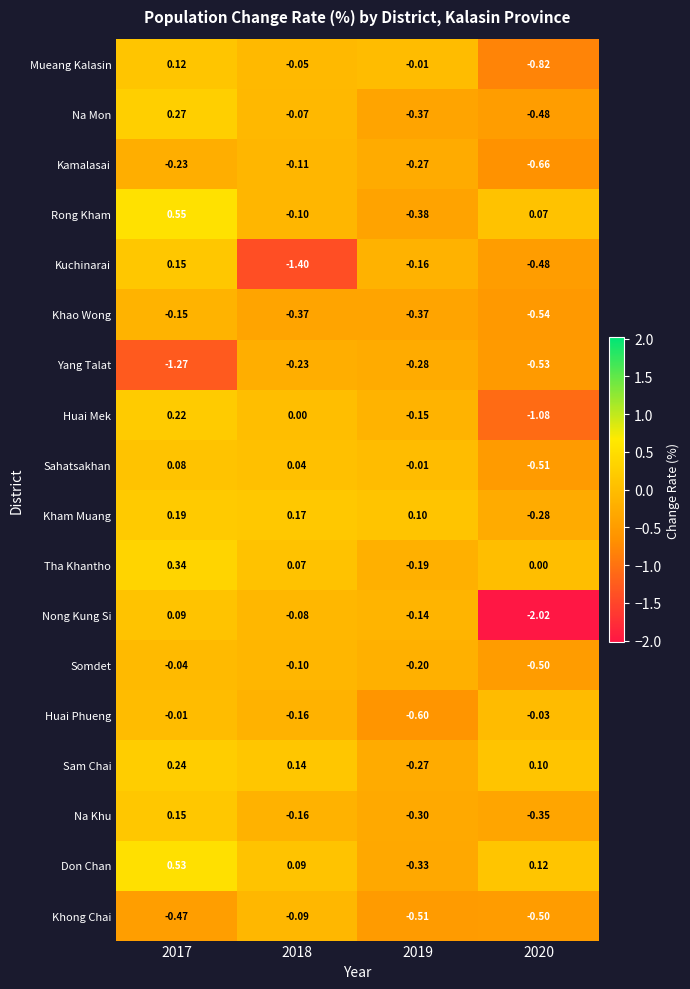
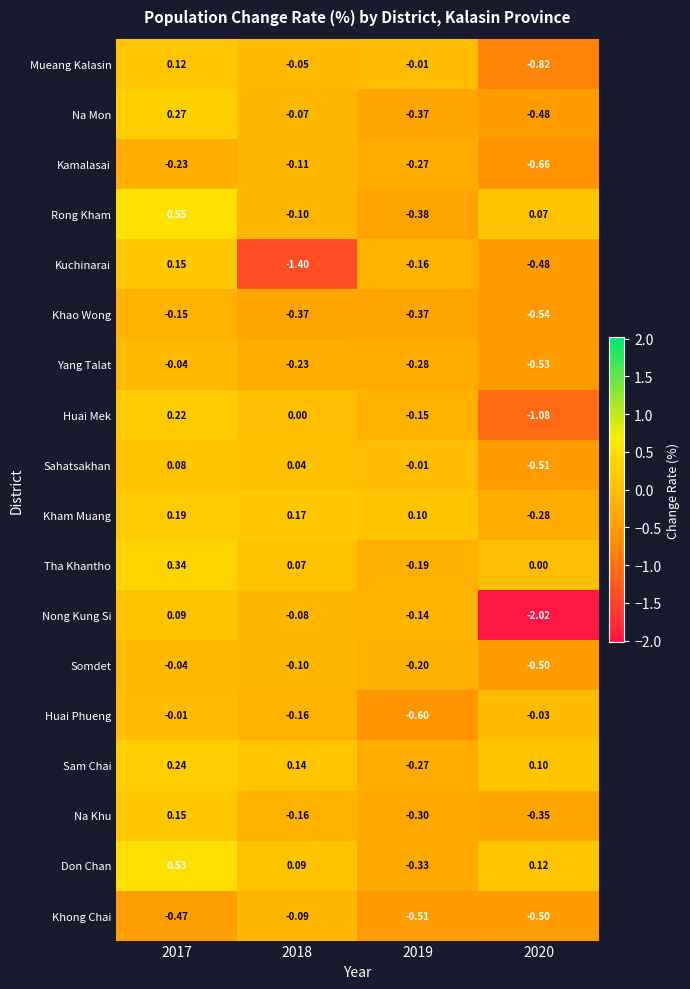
Yang Talat, 2017: -1.27 -> -0.04
